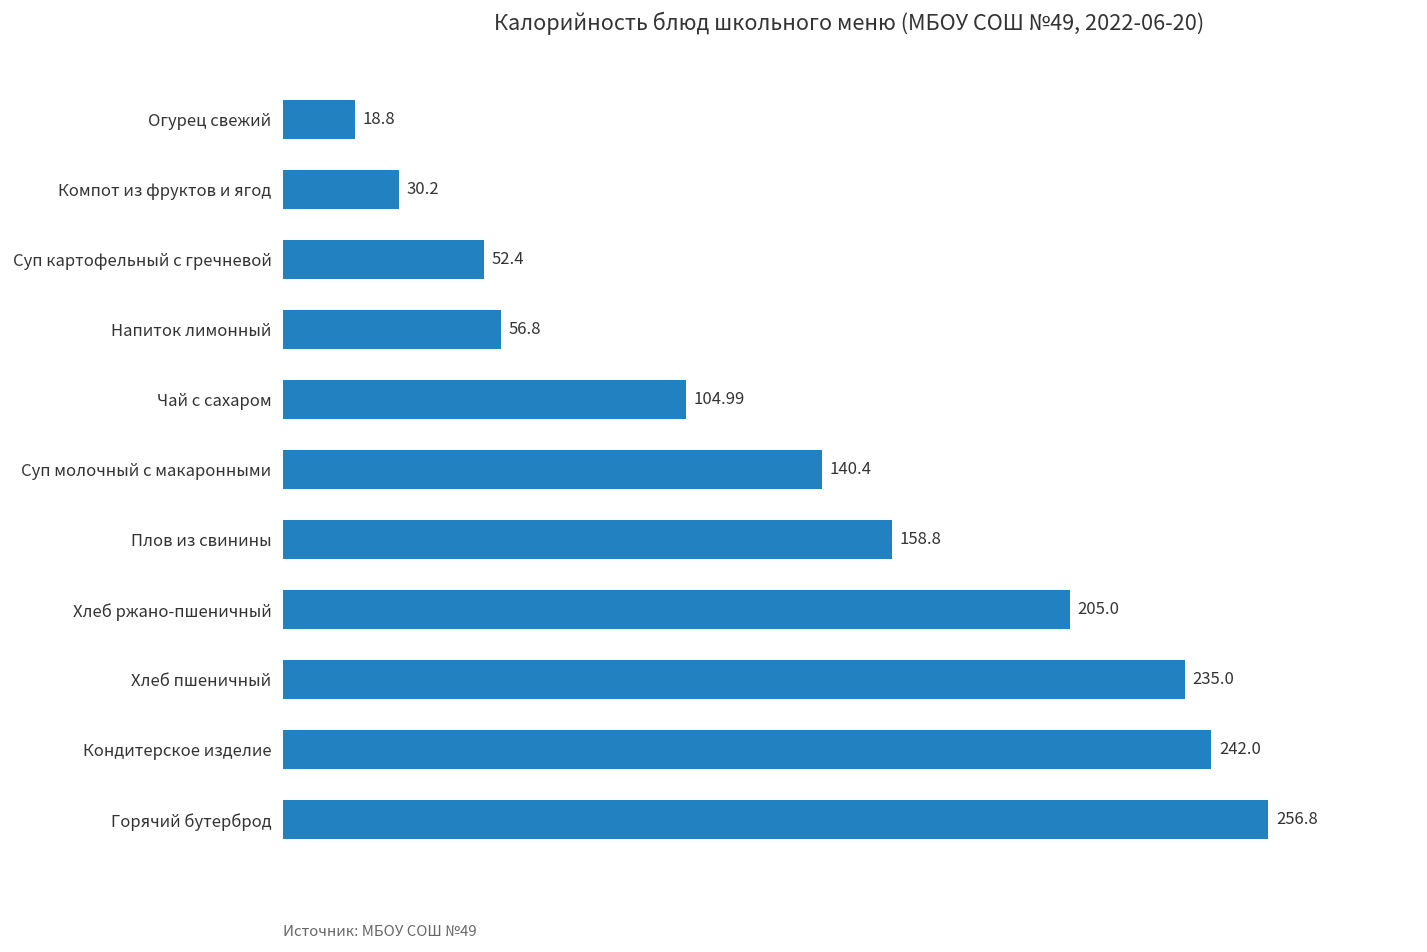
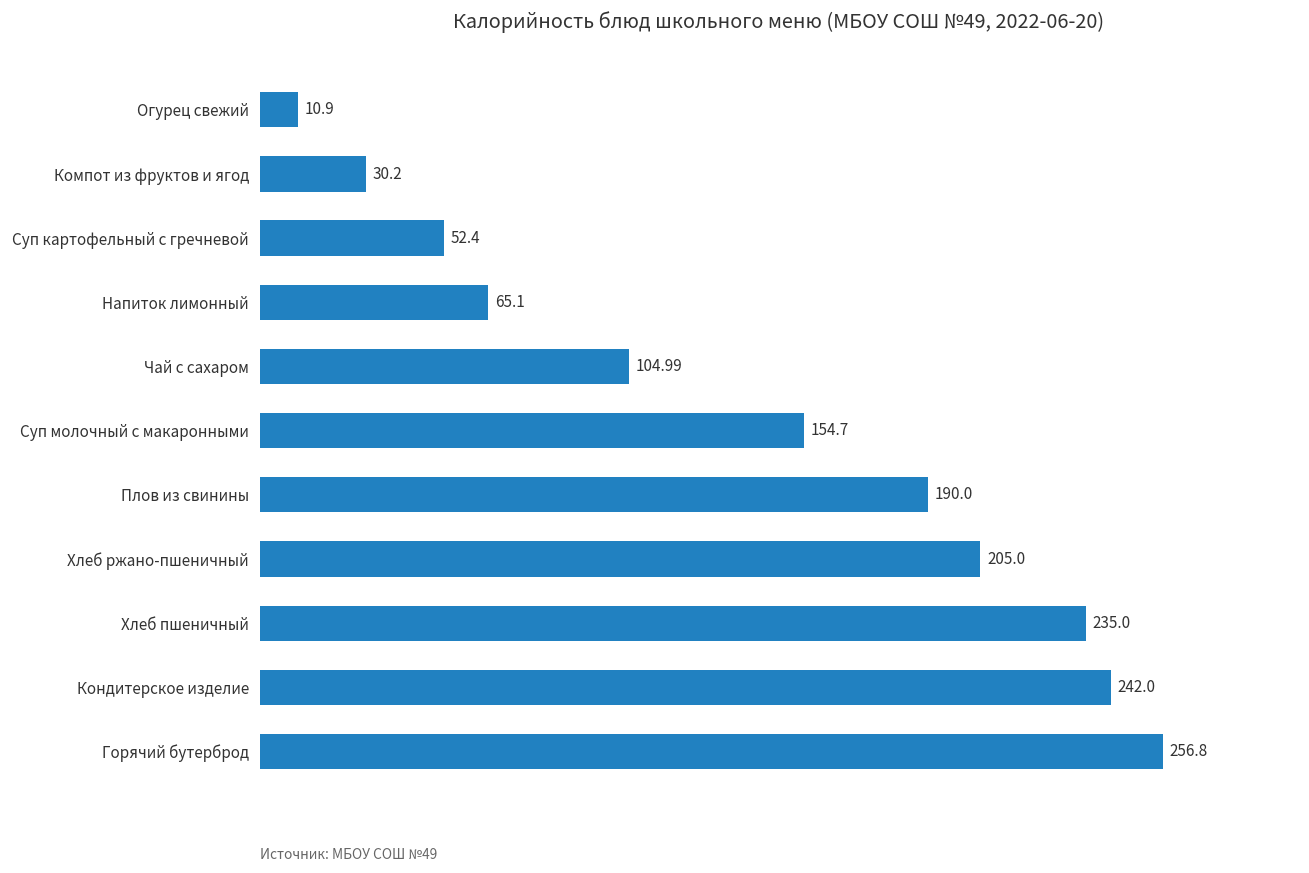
Огурец свежий: 18.8 -> 10.9
Напиток лимонный: 56.8 -> 65.1
Суп молочный с макаронными: 140.4 -> 154.7
Плов из свинины: 158.8 -> 190.0
